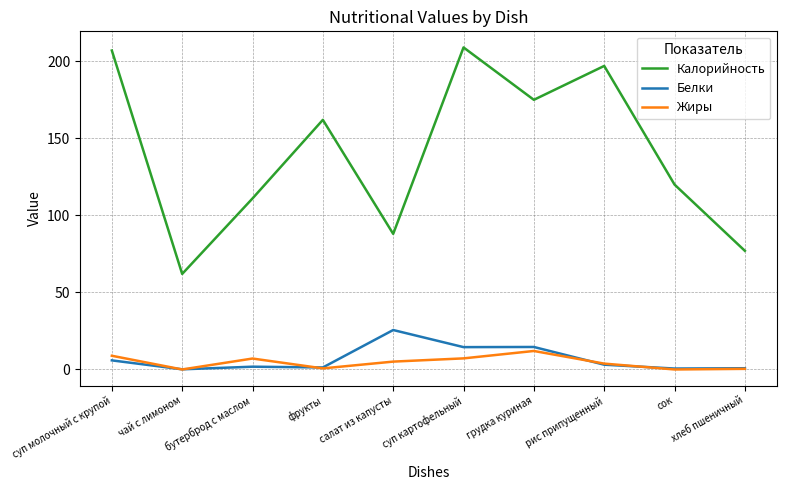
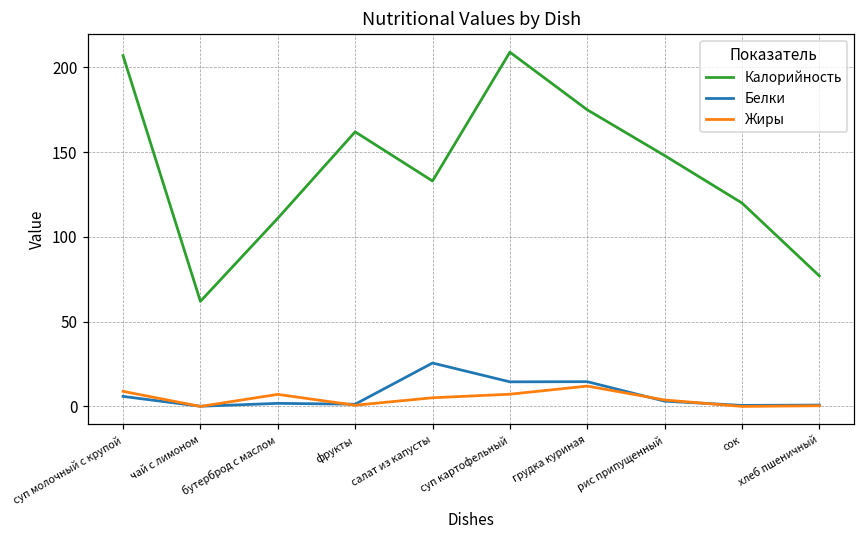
Калорийность, салат из капусты: 88 -> 133
Калорийность, рис припущенный: 197 -> 148
